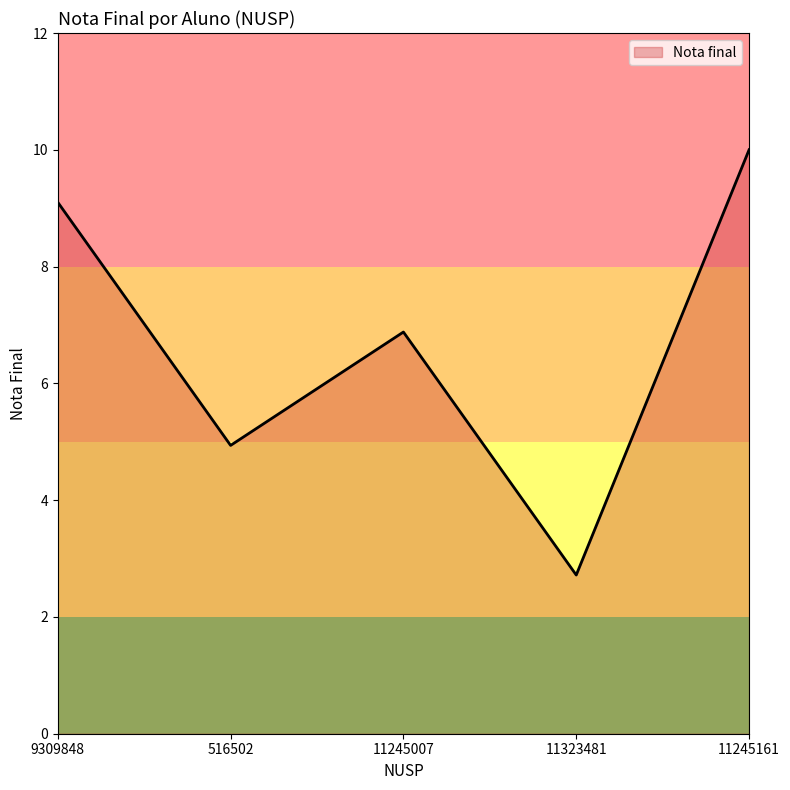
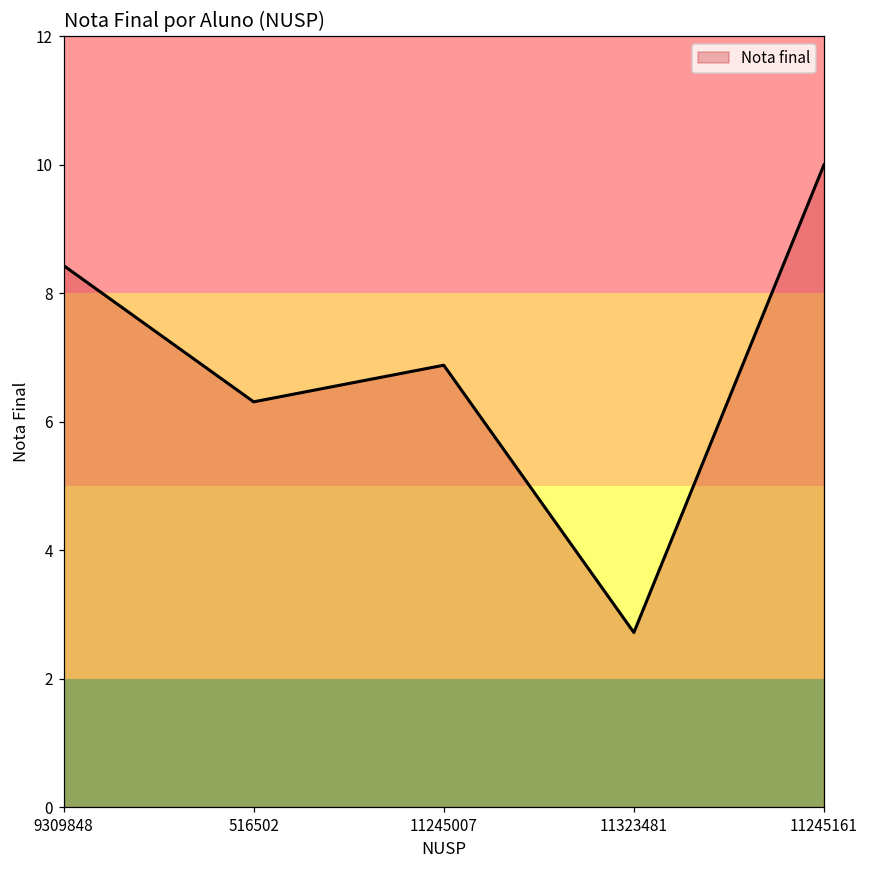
9309848: 9.1 -> 8.4
516502: 4.9 -> 6.3
